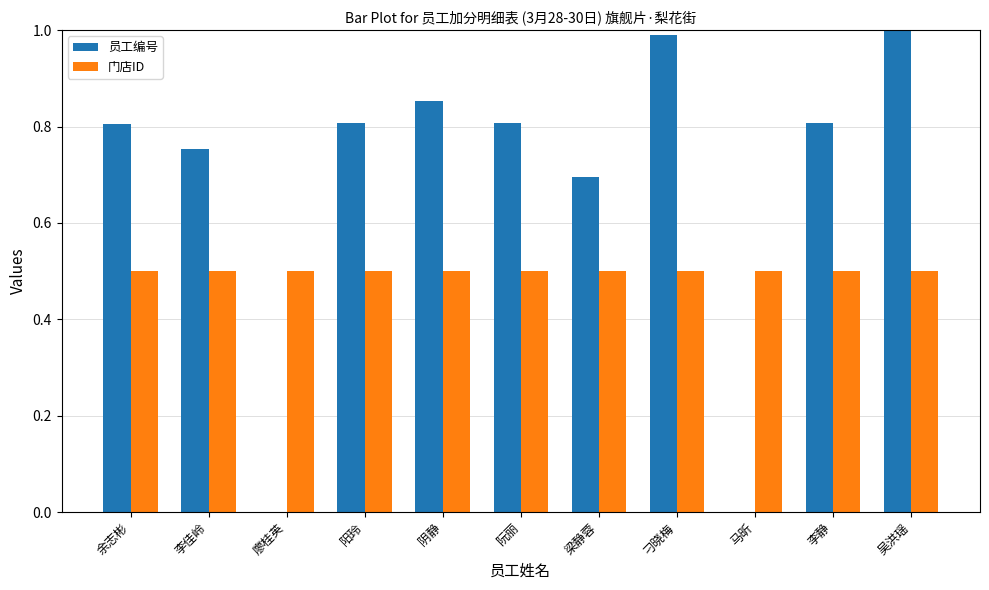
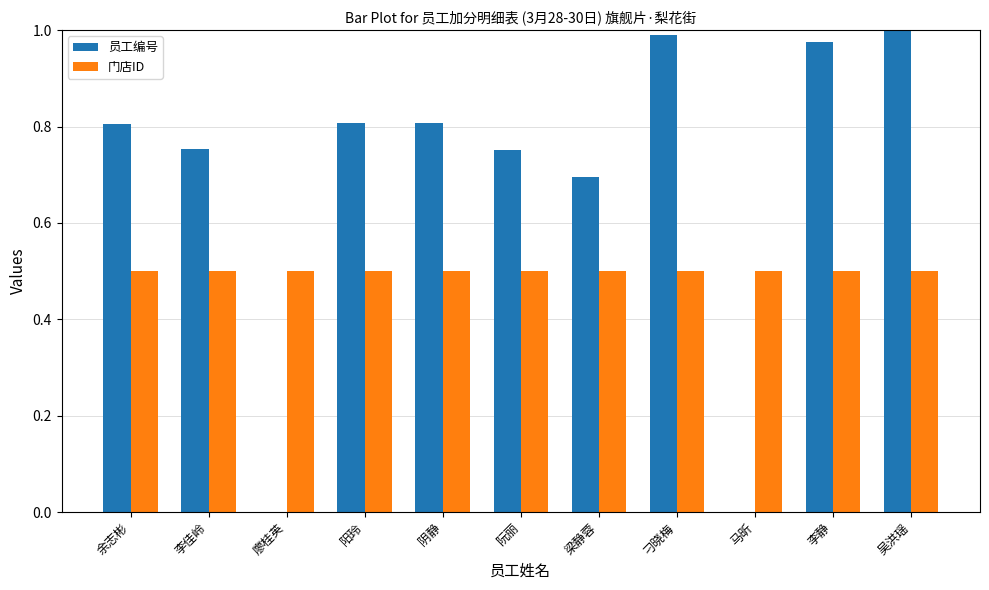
员工编号, 阴静: 0.85 -> 0.81
员工编号, 阮丽: 0.81 -> 0.75
员工编号, 李静: 0.81 -> 0.97
